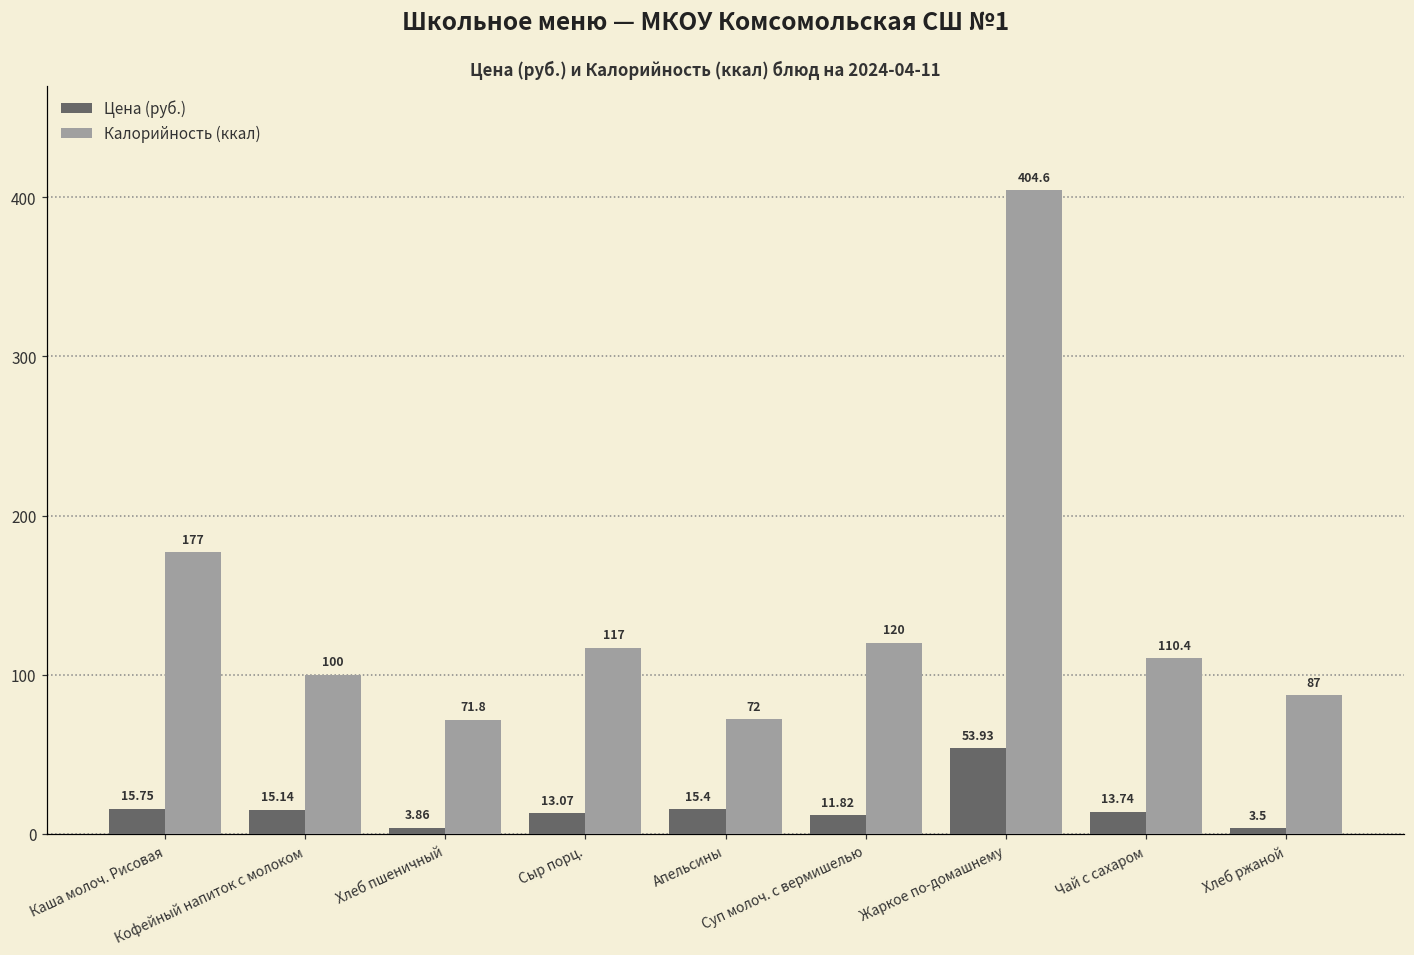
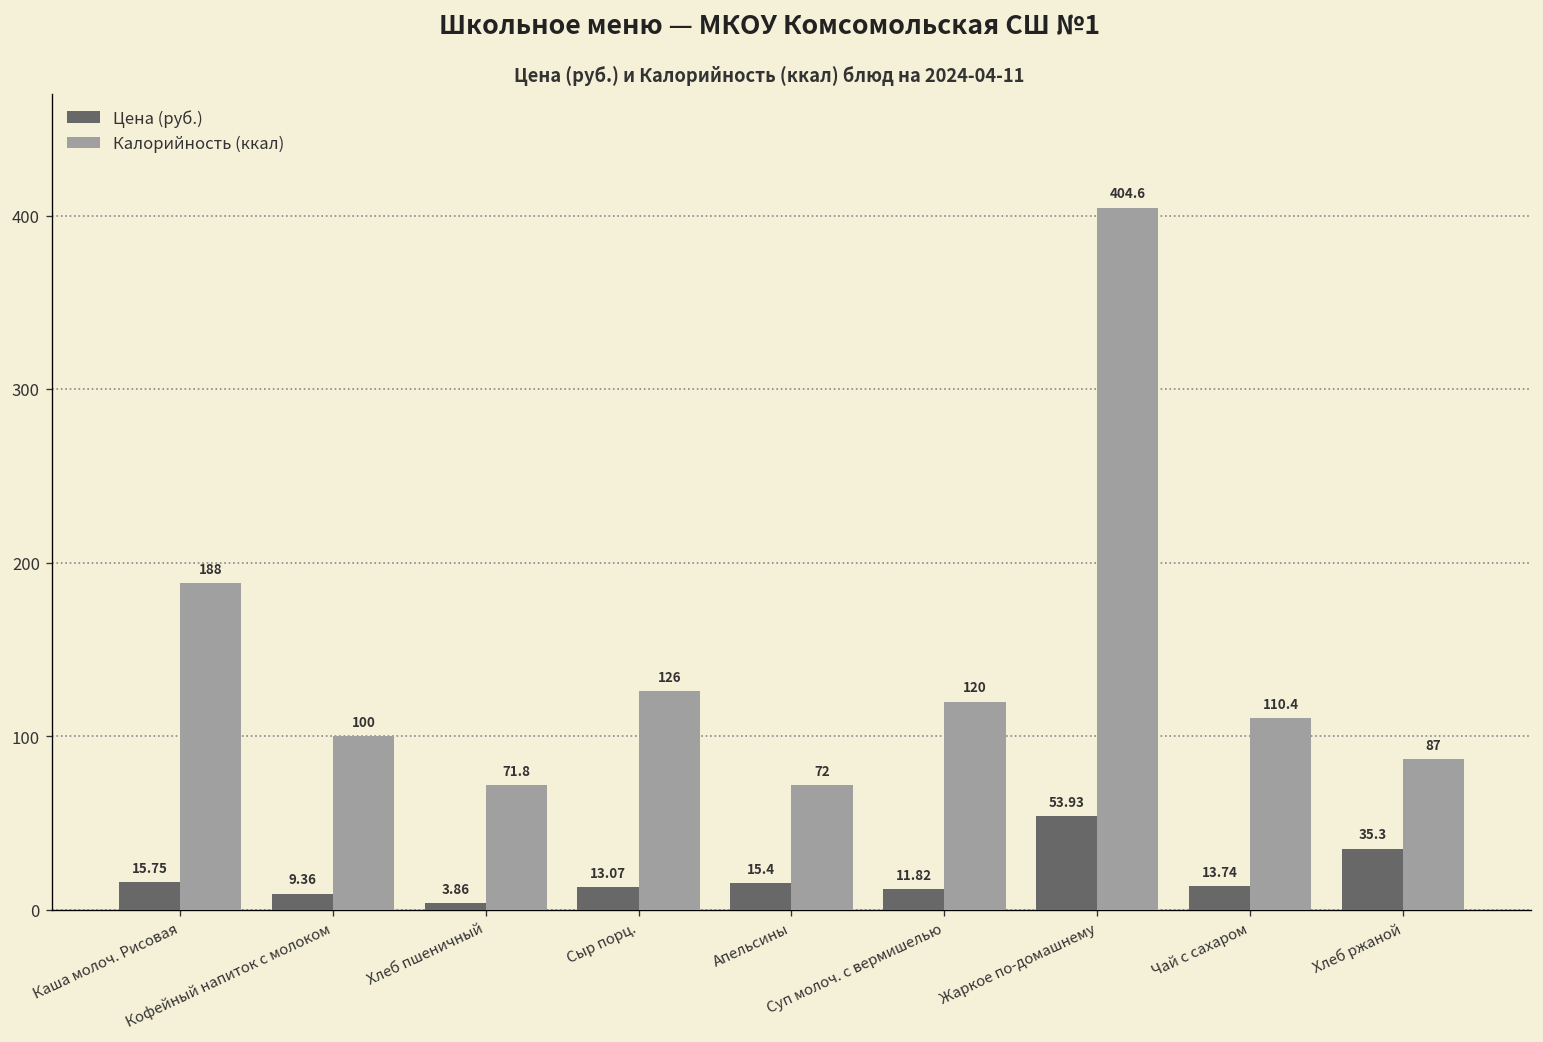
Калорийность (ккал), Каша молоч. Рисовая: 177 -> 188
Цена (руб.), Кофейный напиток с молоком: 15.14 -> 9.36
Калорийность (ккал), Сыр порц.: 117 -> 126
Цена (руб.), Хлеб ржаной: 3.5 -> 35.3
